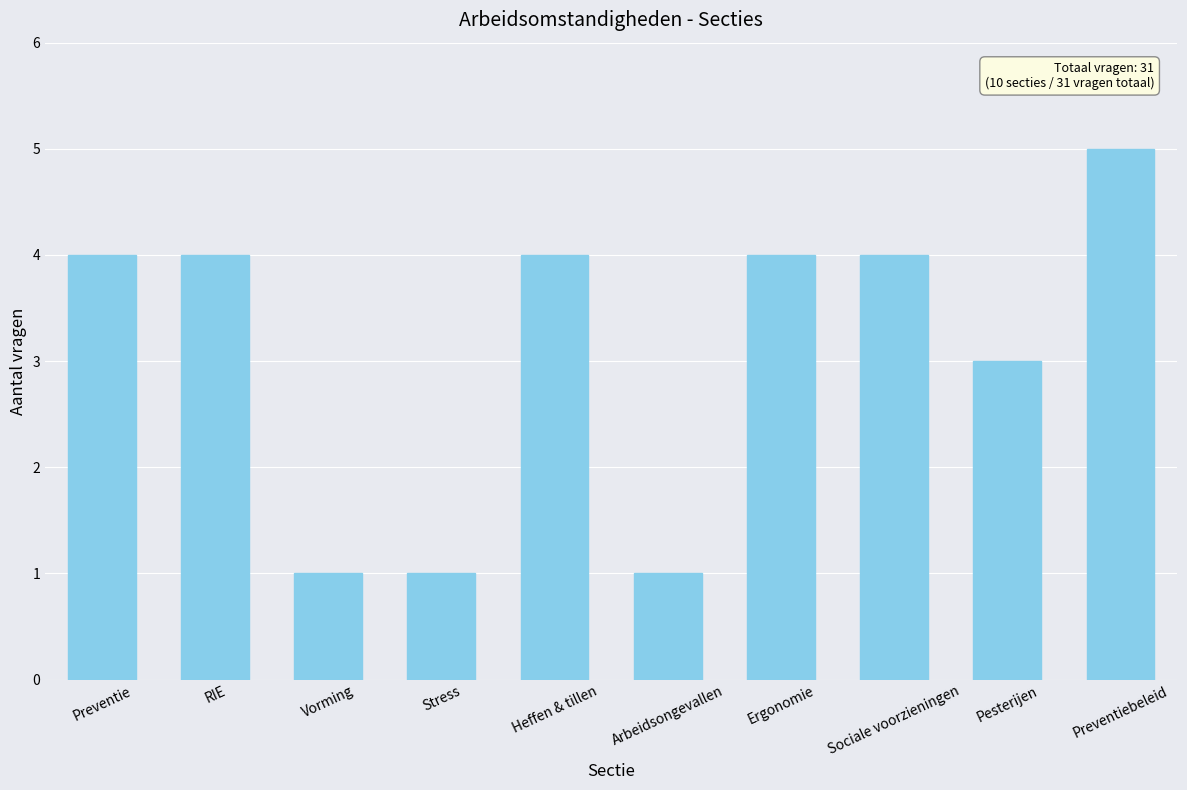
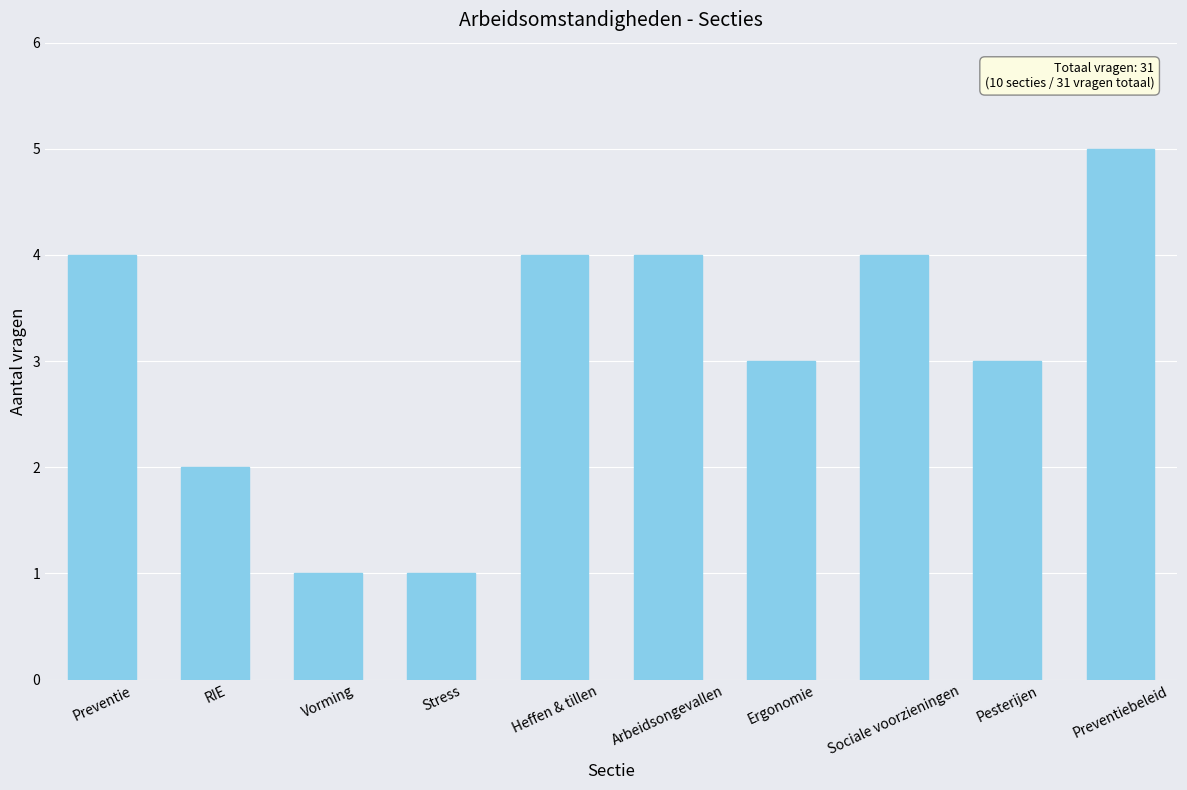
RIE: 4 -> 2
Arbeidsongevallen: 1 -> 4
Ergonomie: 4 -> 3
